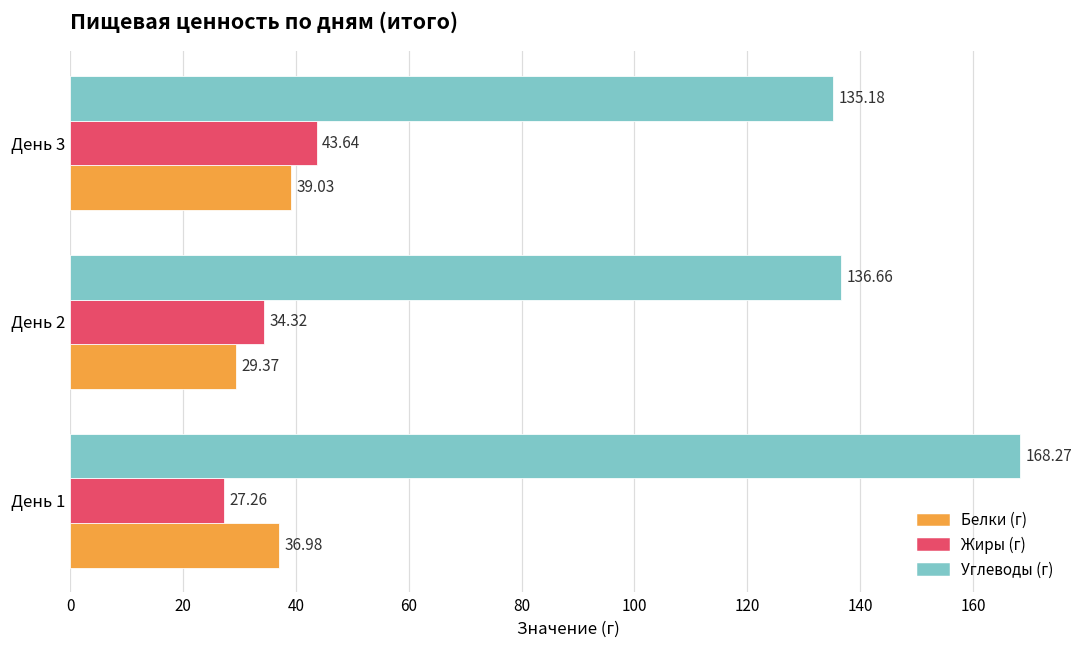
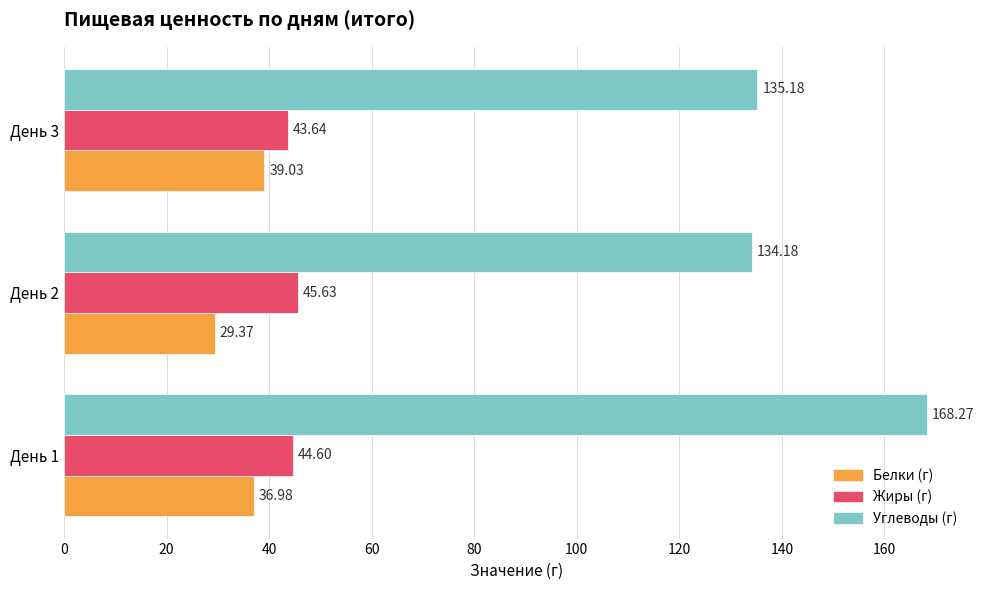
Углеводы (г), День 2: 136.66 -> 134.18
Жиры (г), День 2: 34.32 -> 45.63
Жиры (г), День 1: 27.26 -> 44.60
